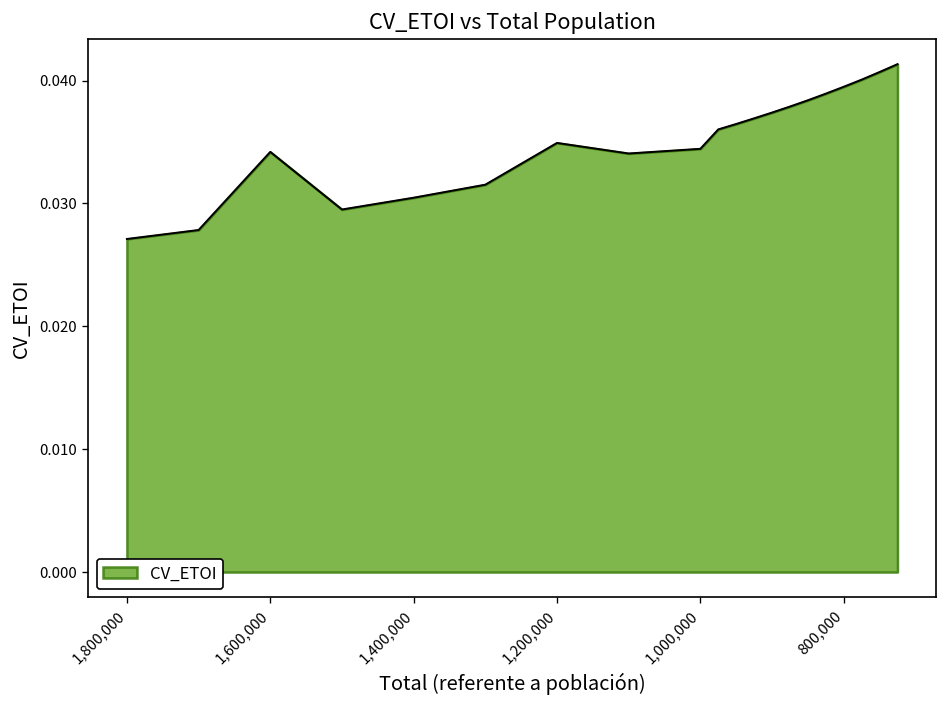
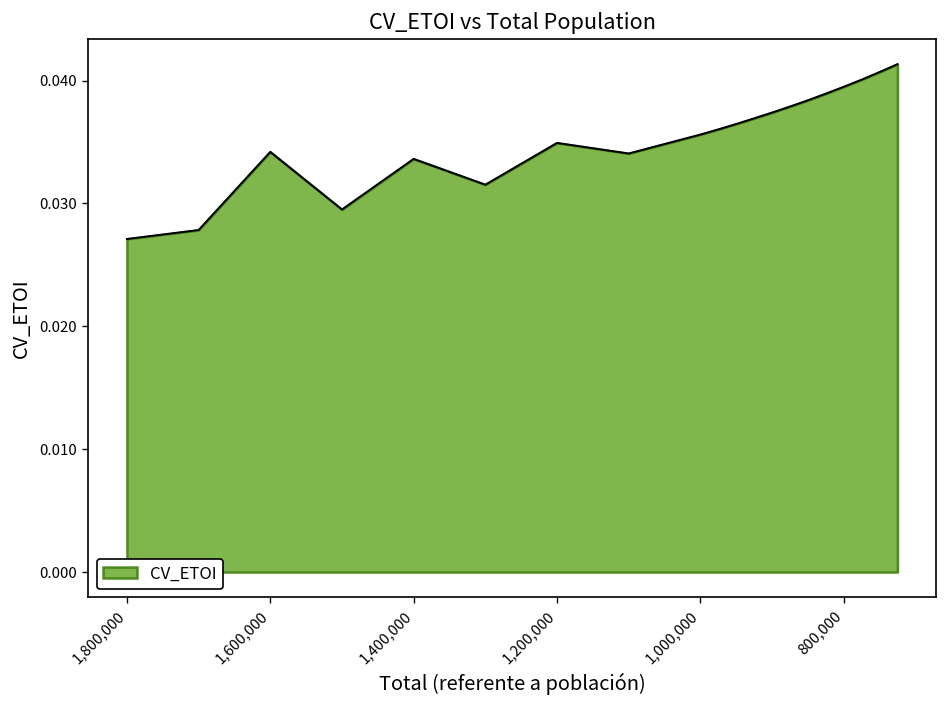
1,400,000: 0.0305 -> 0.0336
1,000,000: 0.0345 -> 0.0356
